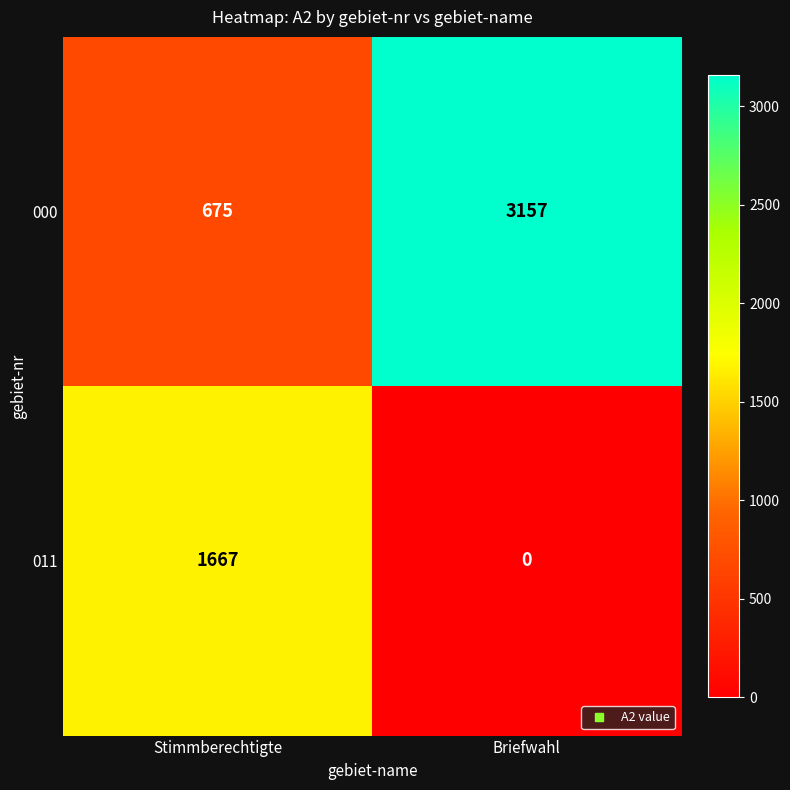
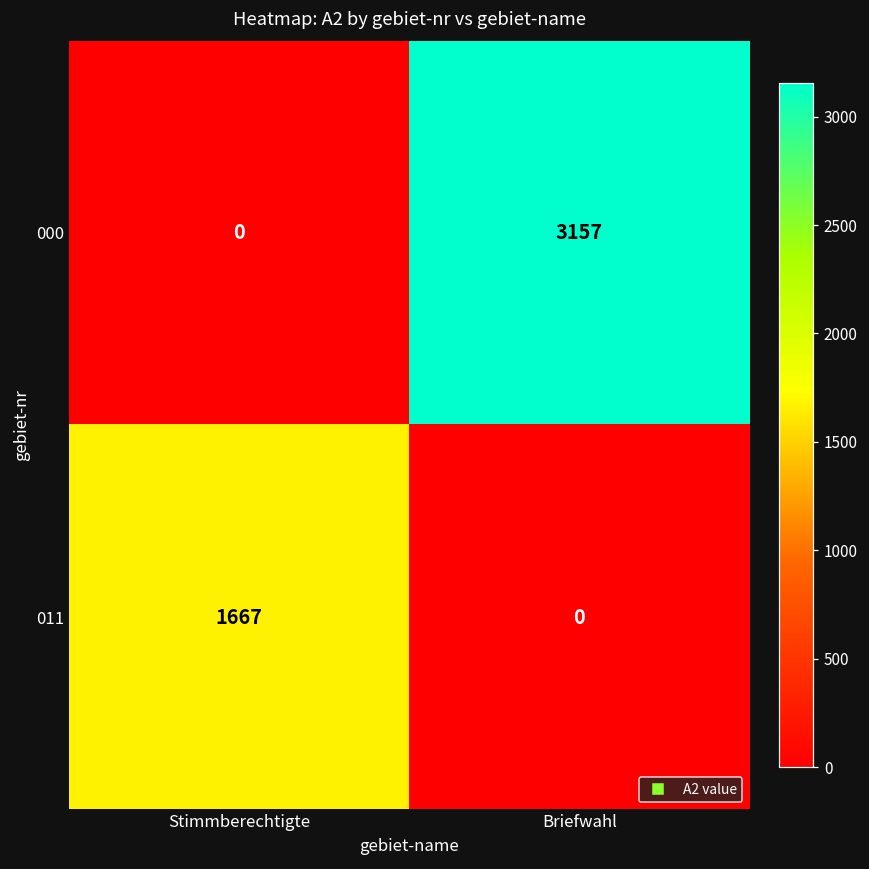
000, Stimmberechtigte: 675 -> 0
